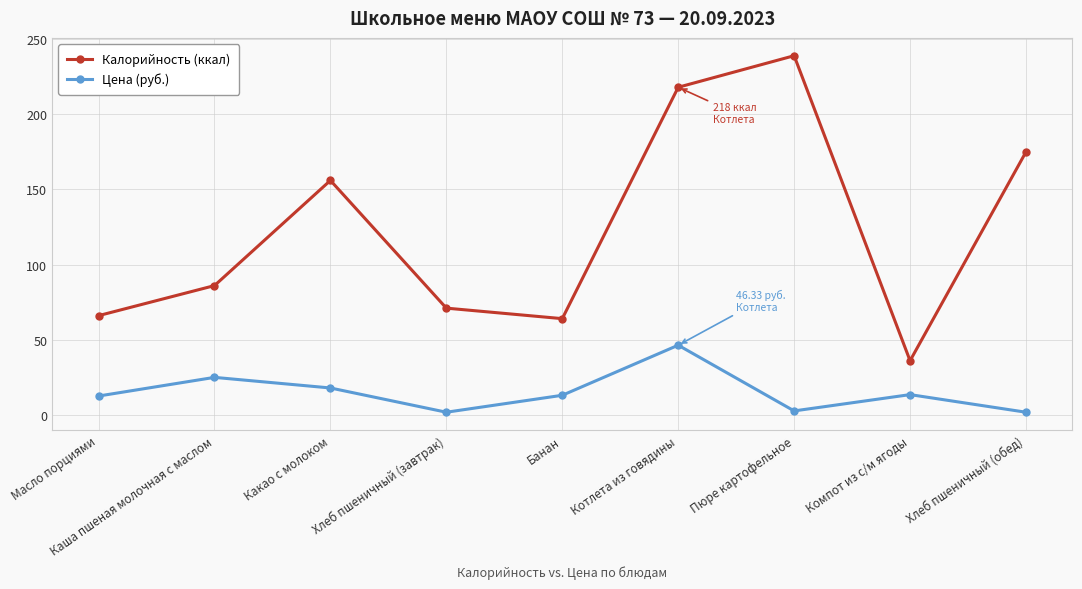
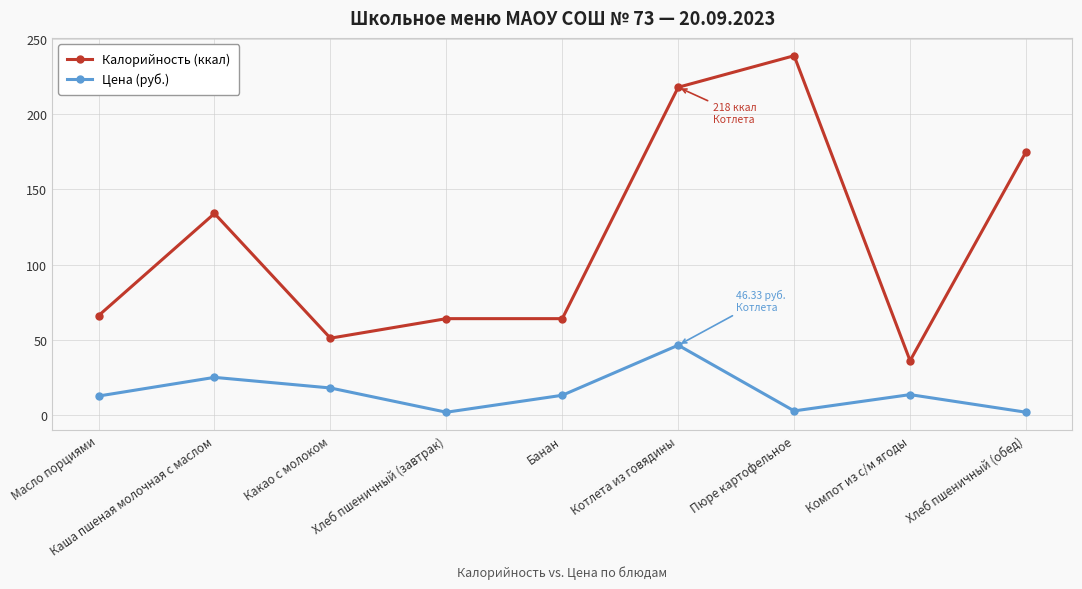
Калорийность (ккал), Каша пшеная молочная с маслом: 86 -> 134
Калорийность (ккал), Какао с молоком: 156 -> 51
Калорийность (ккал), Хлеб пшеничный (завтрак): 71 -> 64
